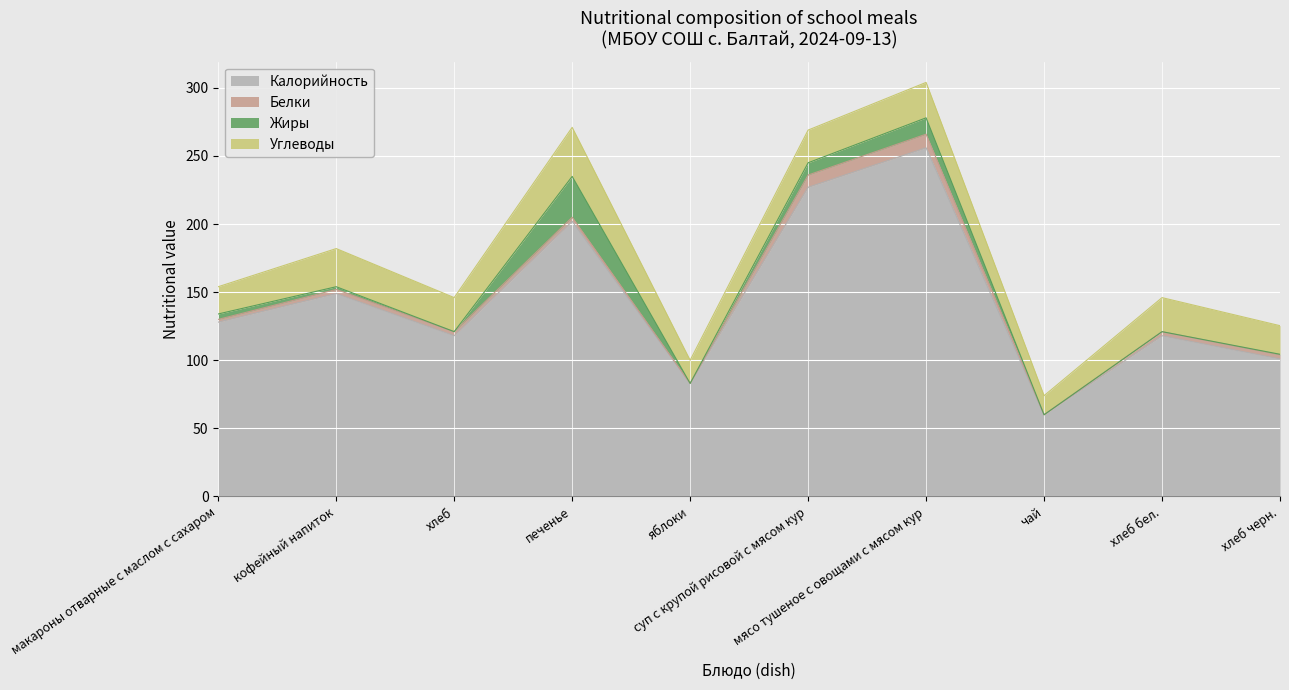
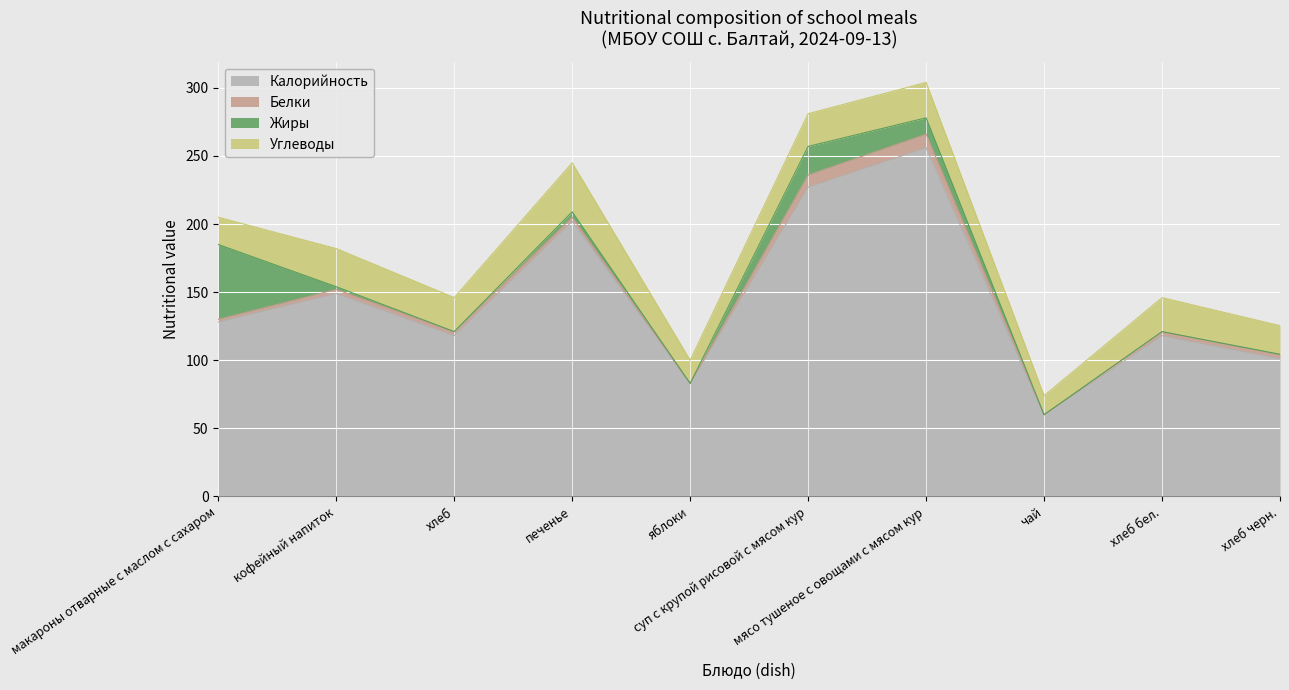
Жиры, макароны отварные с маслом с сахаром: 4 -> 55
Жиры, печенье: 30 -> 4
Жиры, суп с крупой рисовой с мясом кур: 9 -> 21
